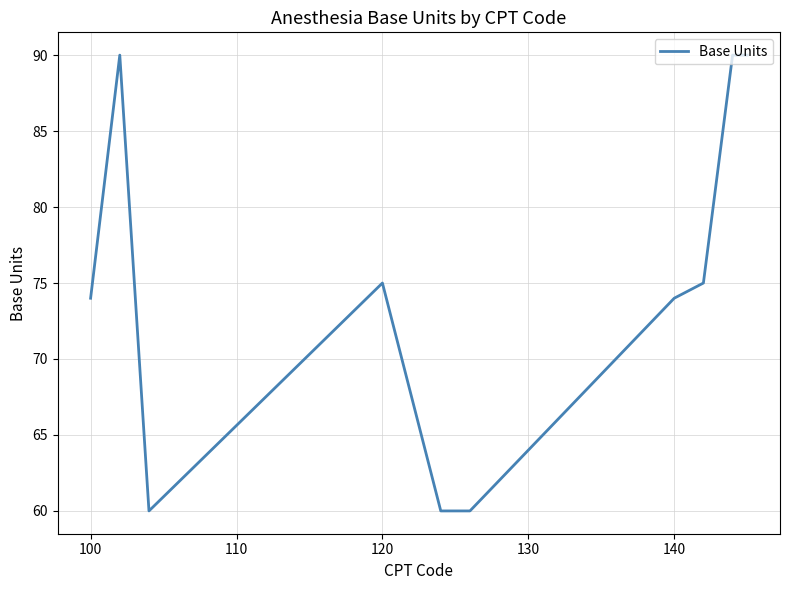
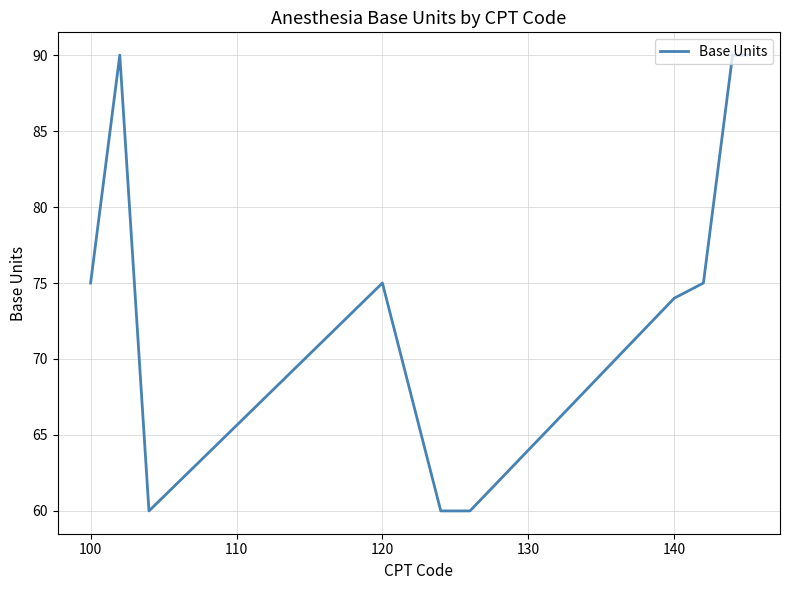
100: 74 -> 75
